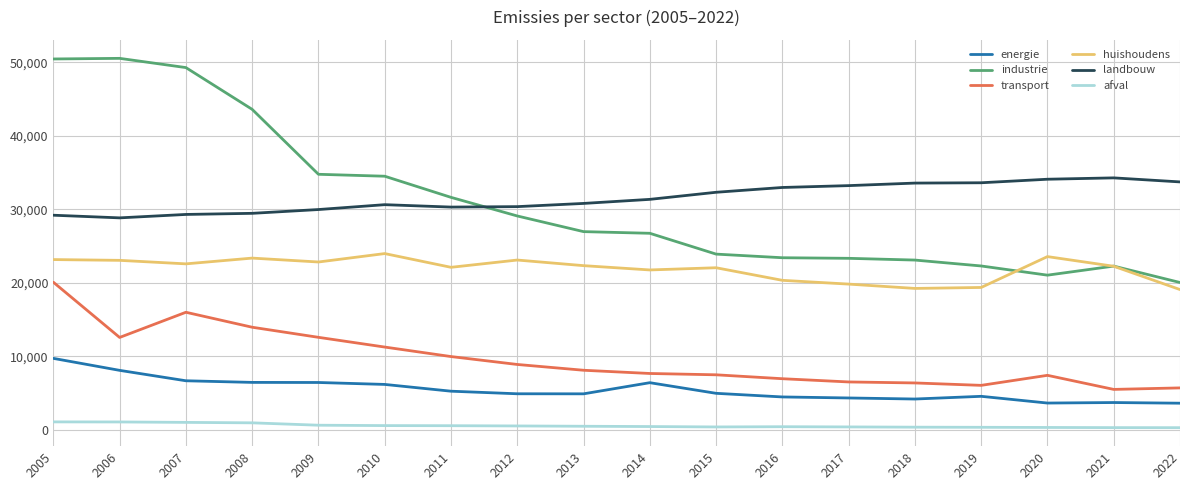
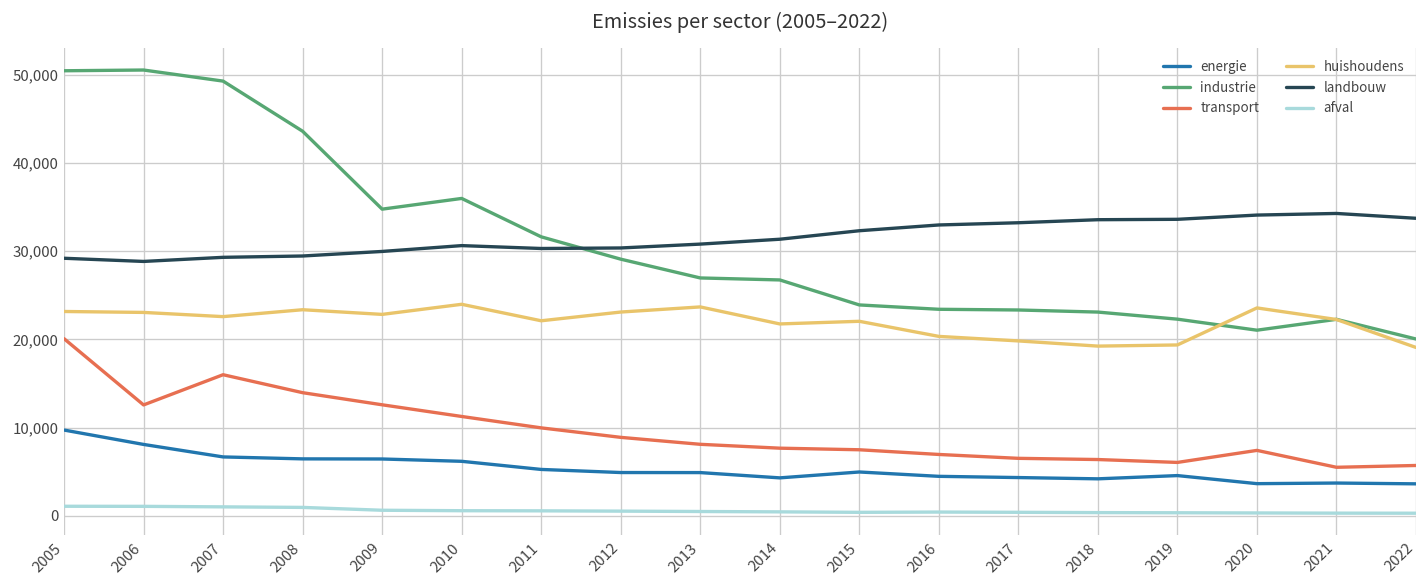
industrie, 2010: 35,000 -> 36,000
huishoudens, 2013: 22,000 -> 24,000
energie, 2014: 6,000 -> 4,000
